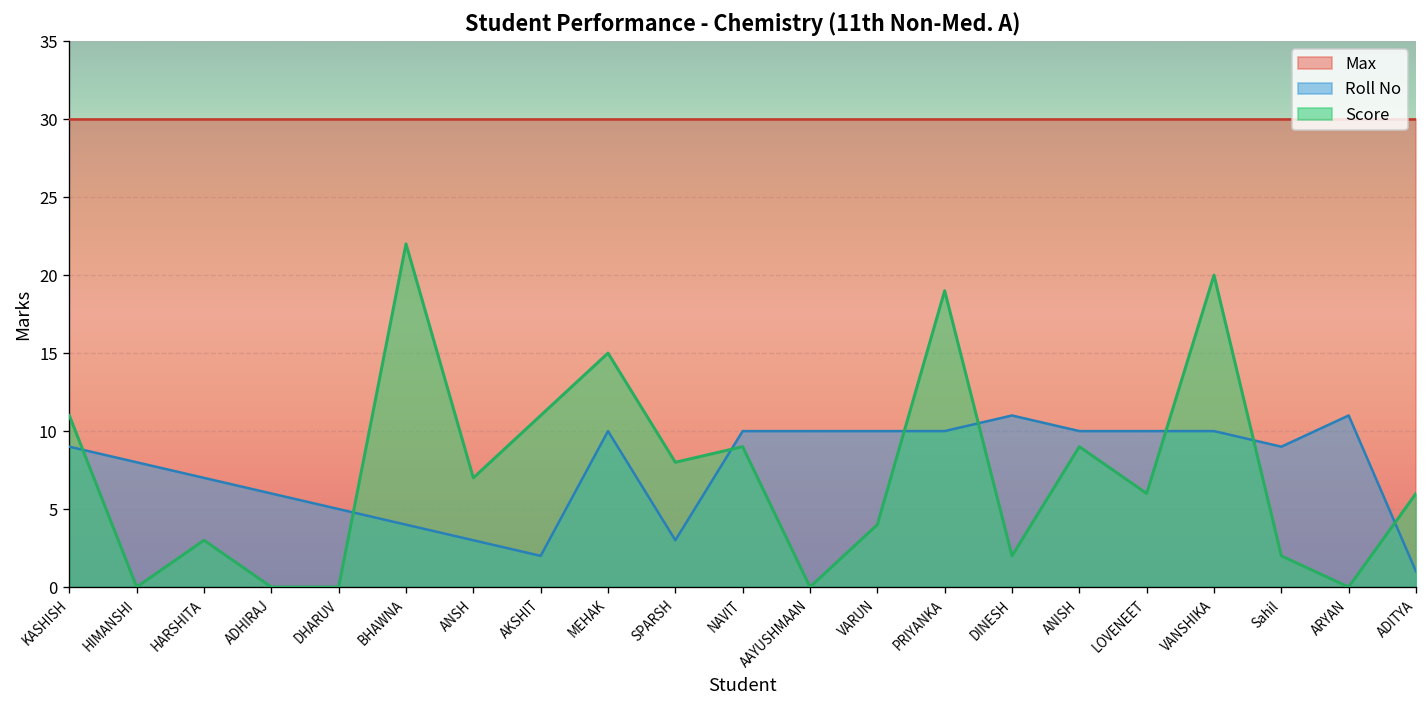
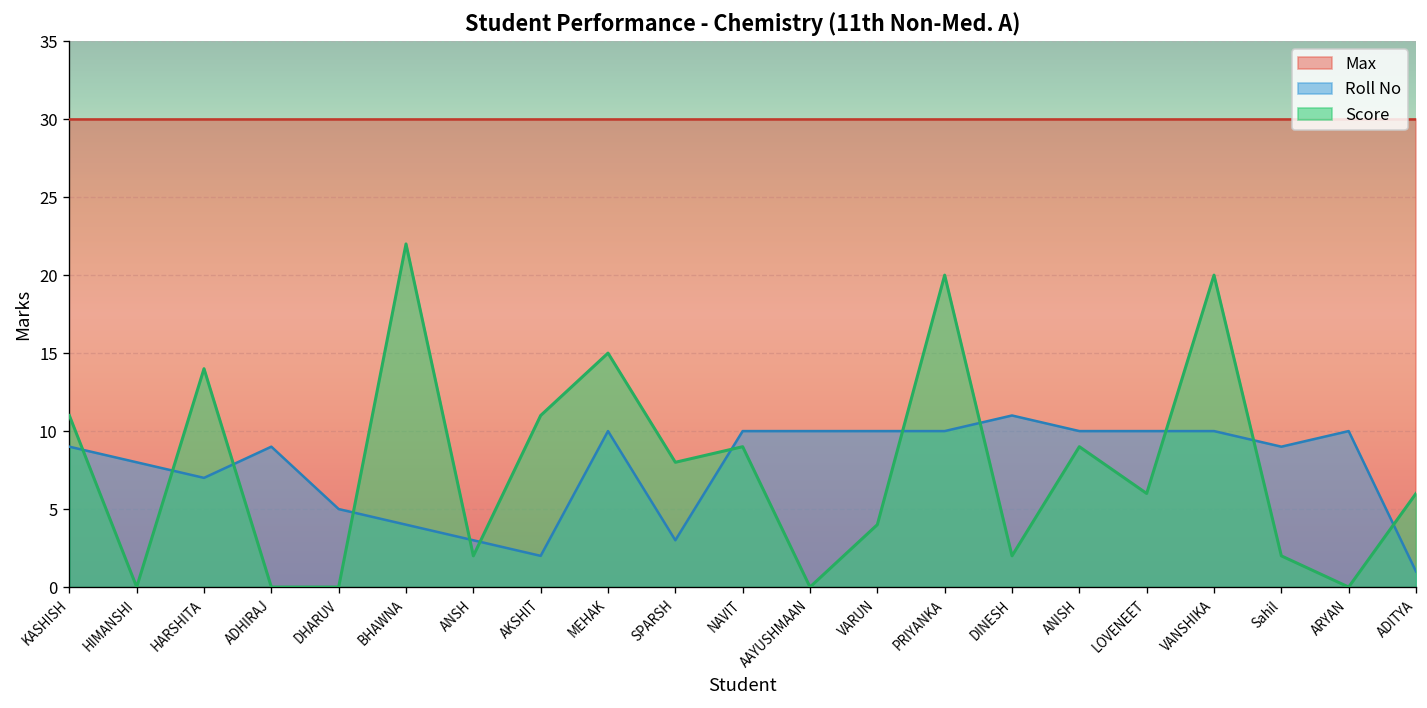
Score, HARSHITA: 3 -> 14
Roll No, ADHIRAJ: 6 -> 9
Score, ANSH: 7 -> 2
Score, PRIYANKA: 19 -> 20
Roll No, ARYAN: 11 -> 10
